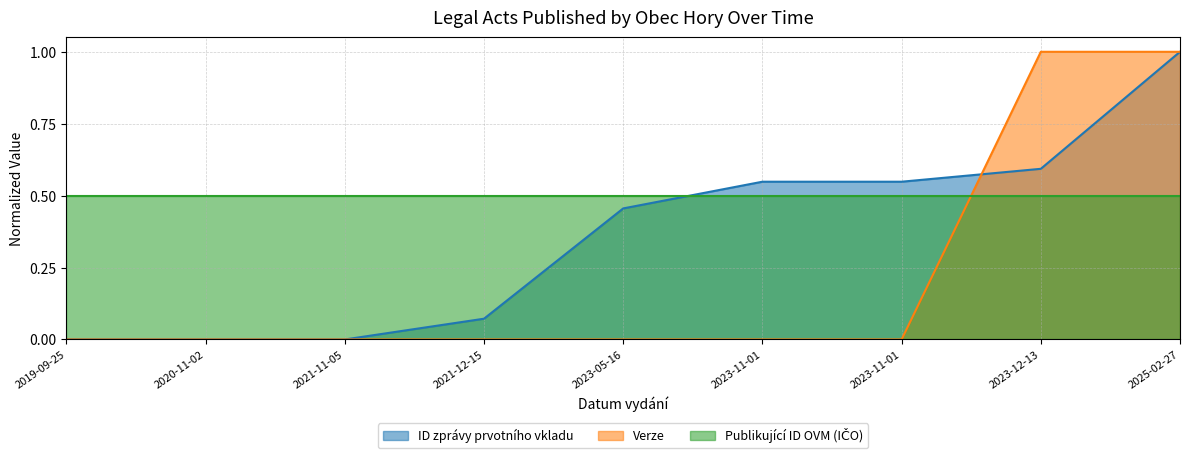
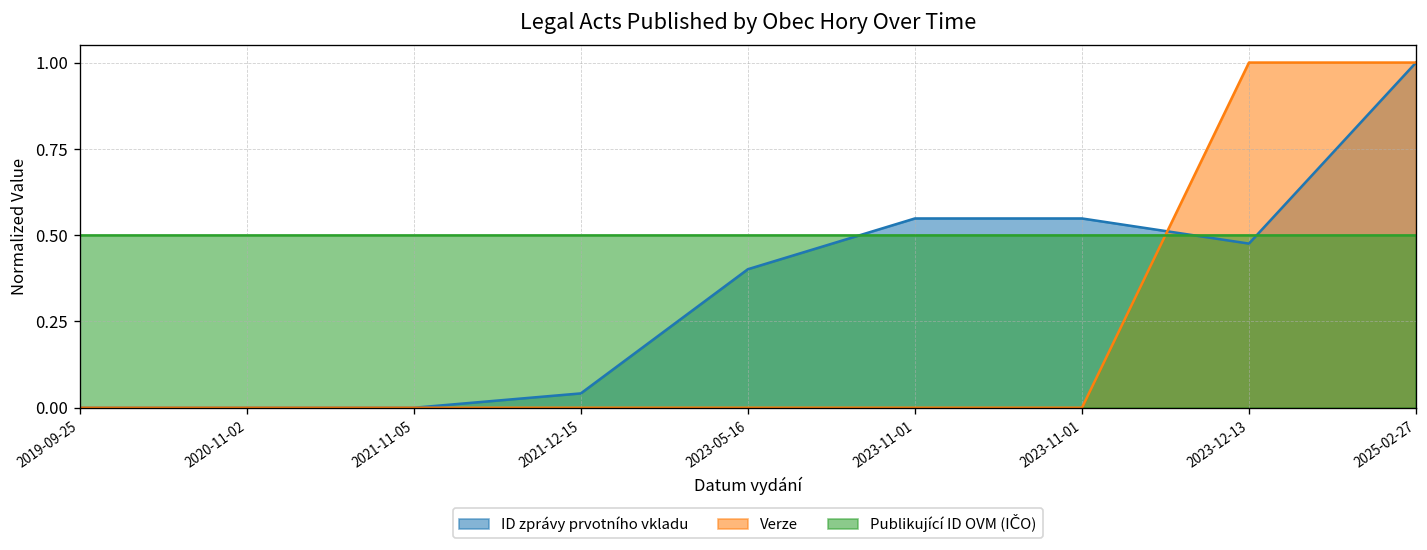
ID zprávy prvotního vkladu, 2021-12-15: 0.07 -> 0.04
ID zprávy prvotního vkladu, 2023-05-16: 0.46 -> 0.40
ID zprávy prvotního vkladu, 2023-12-13: 0.59 -> 0.48
